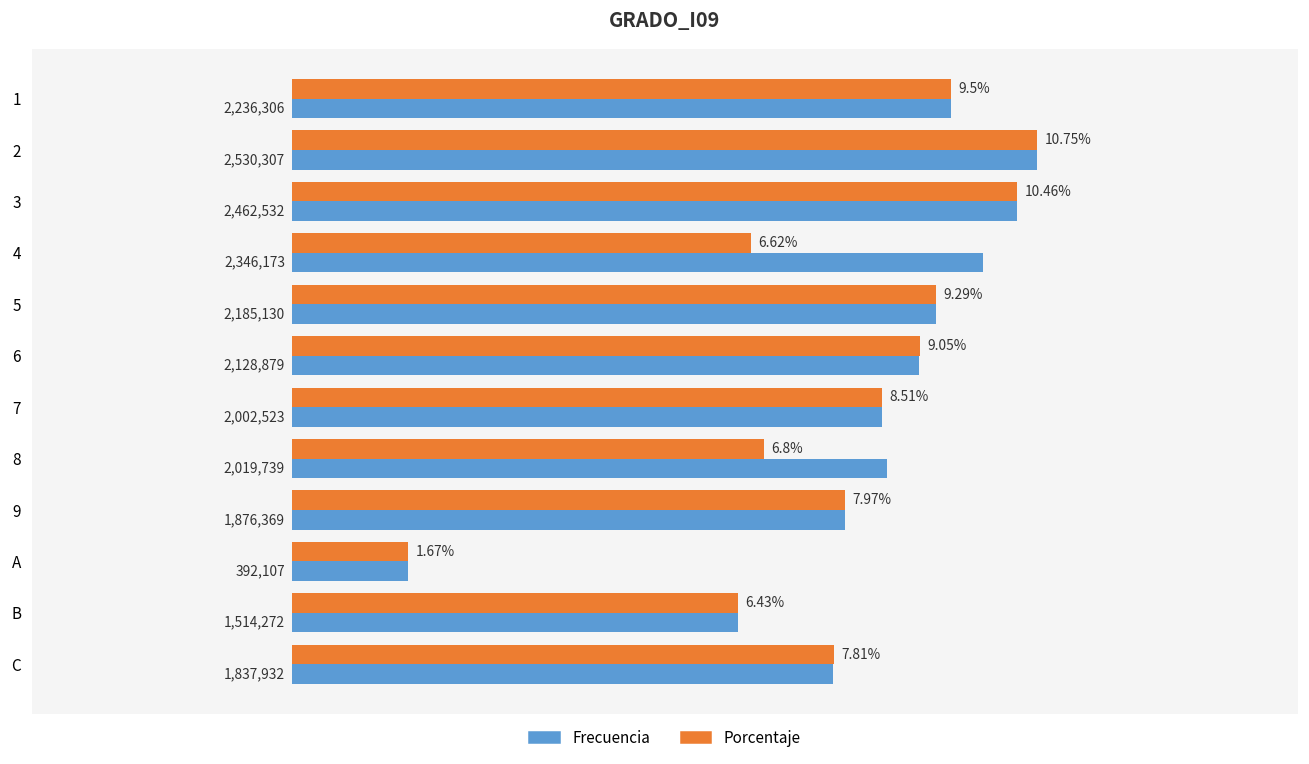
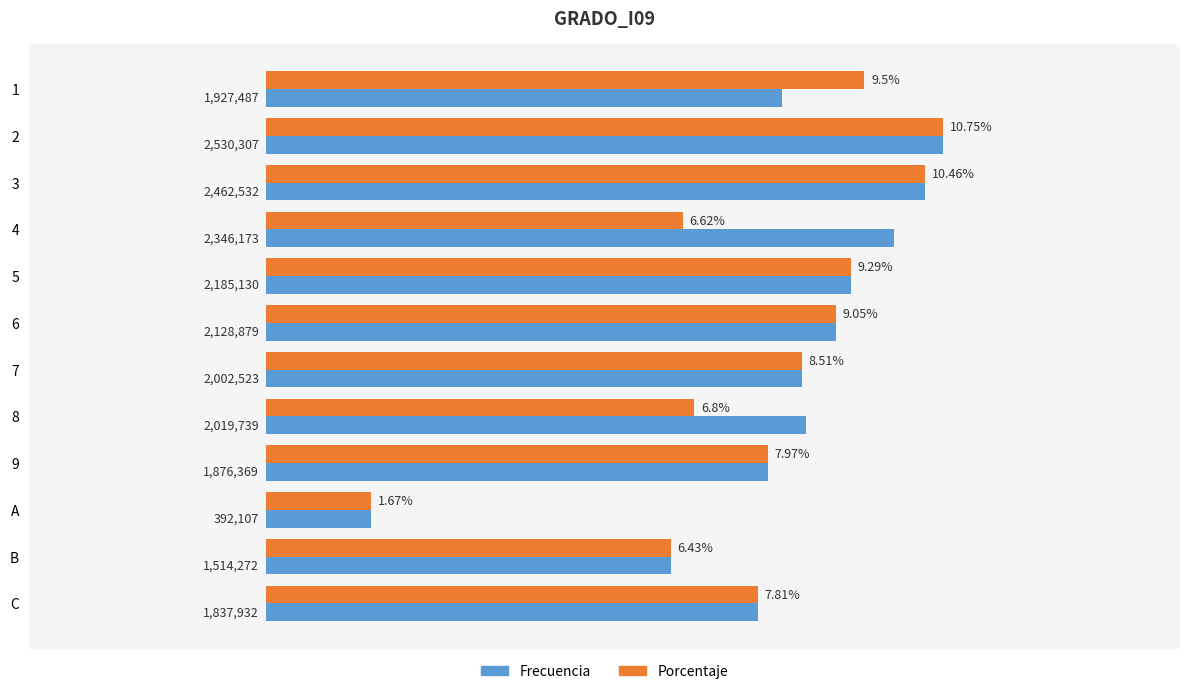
Frecuencia, 1: 2,236,306 -> 1,927,487
